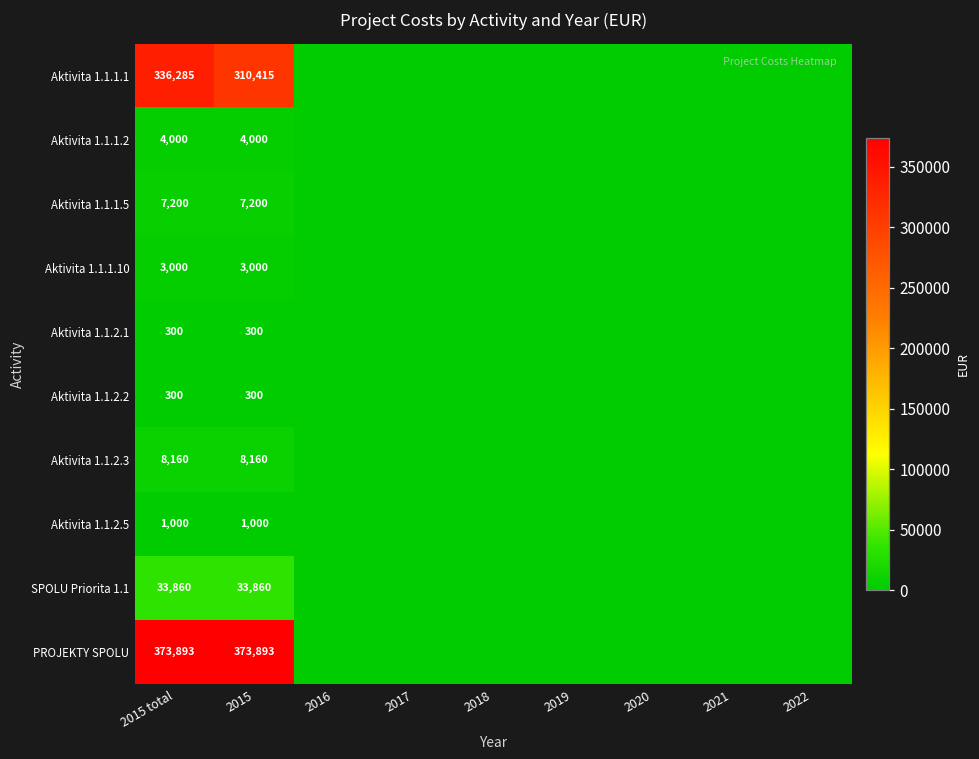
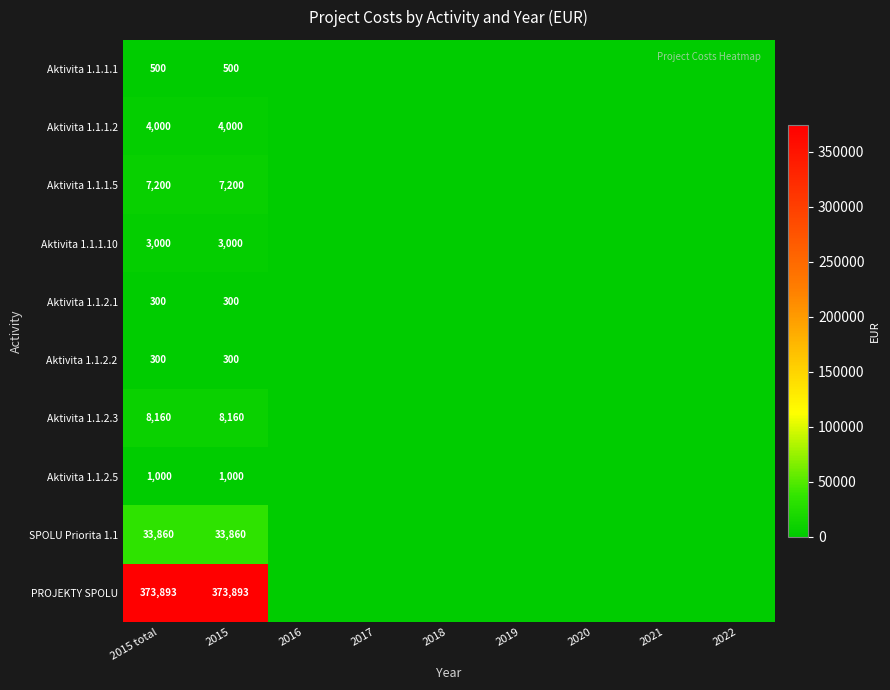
Aktivita 1.1.1.1, 2015 total: 336,285 -> 500
Aktivita 1.1.1.1, 2015: 310,415 -> 500
